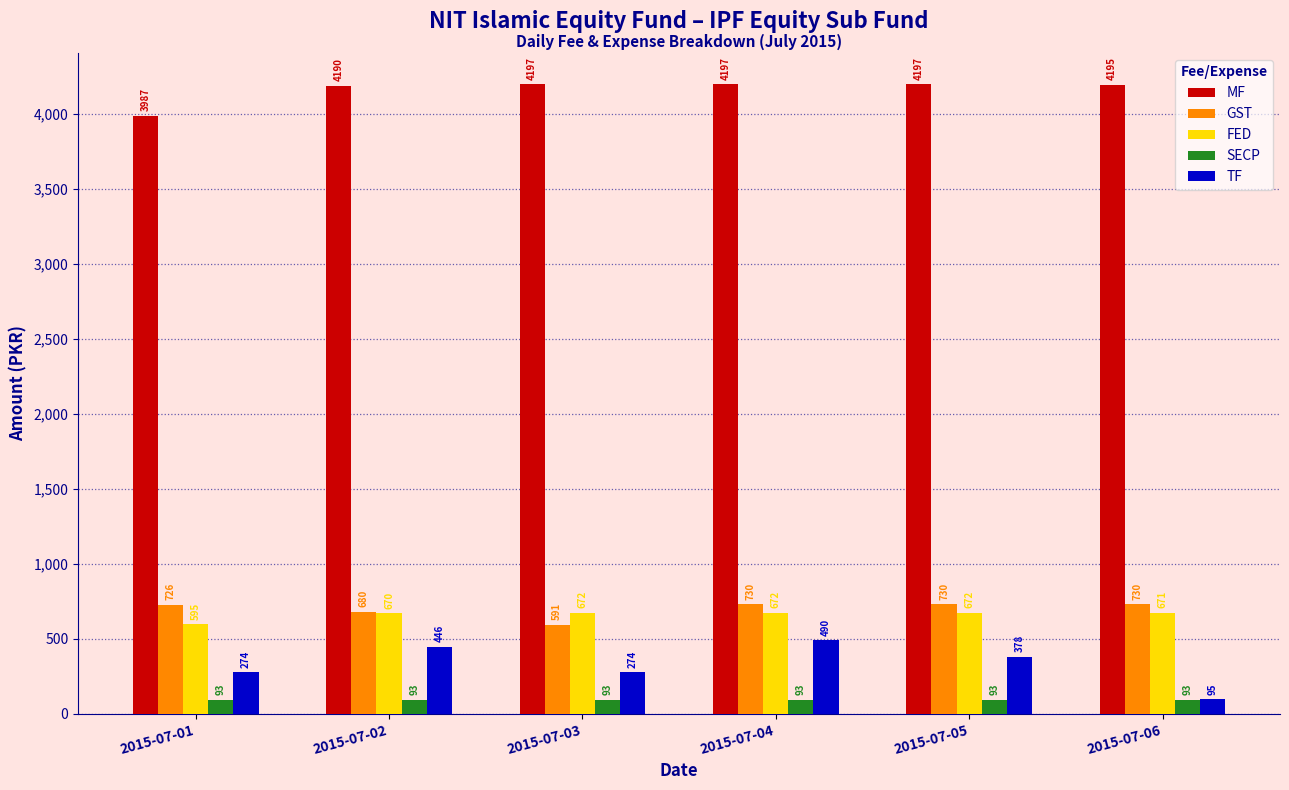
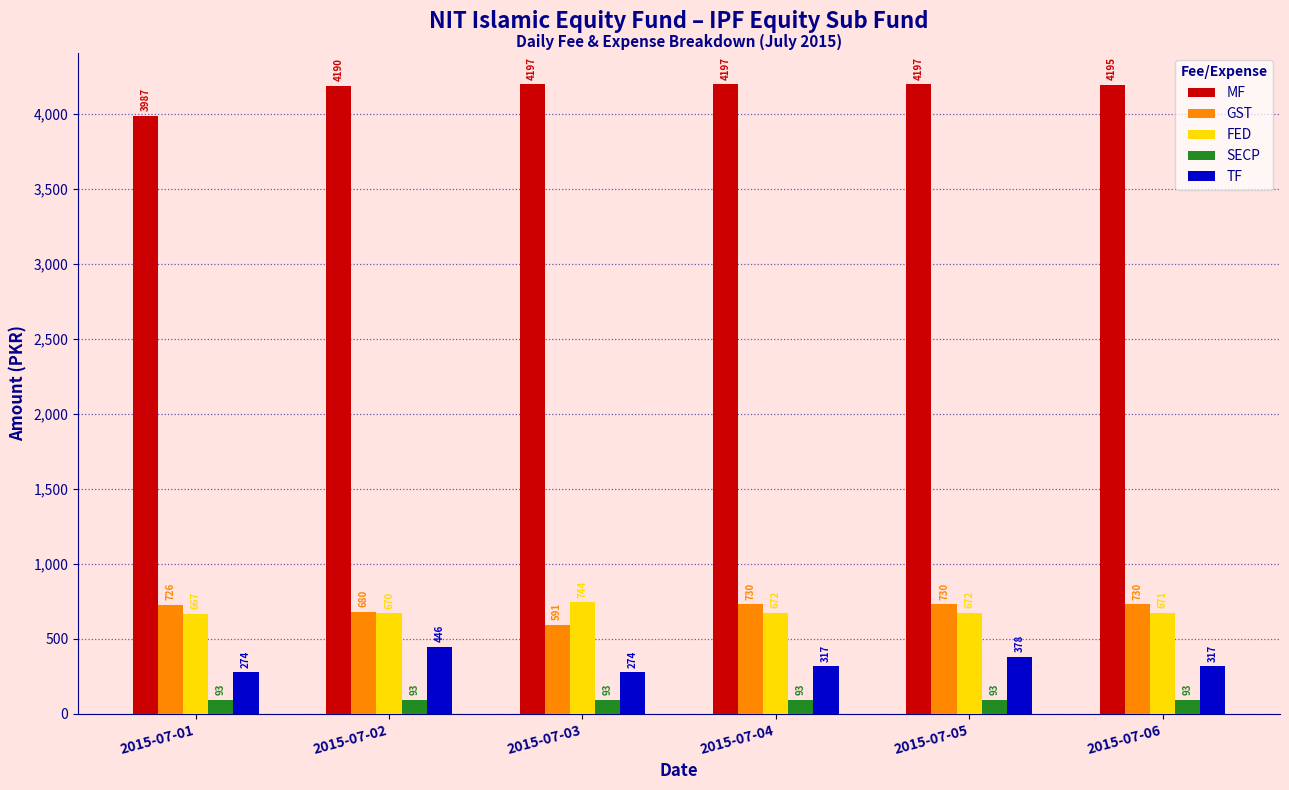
FED, 2015-07-01: 595 -> 667
FED, 2015-07-03: 672 -> 744
TF, 2015-07-04: 490 -> 317
TF, 2015-07-06: 95 -> 317
